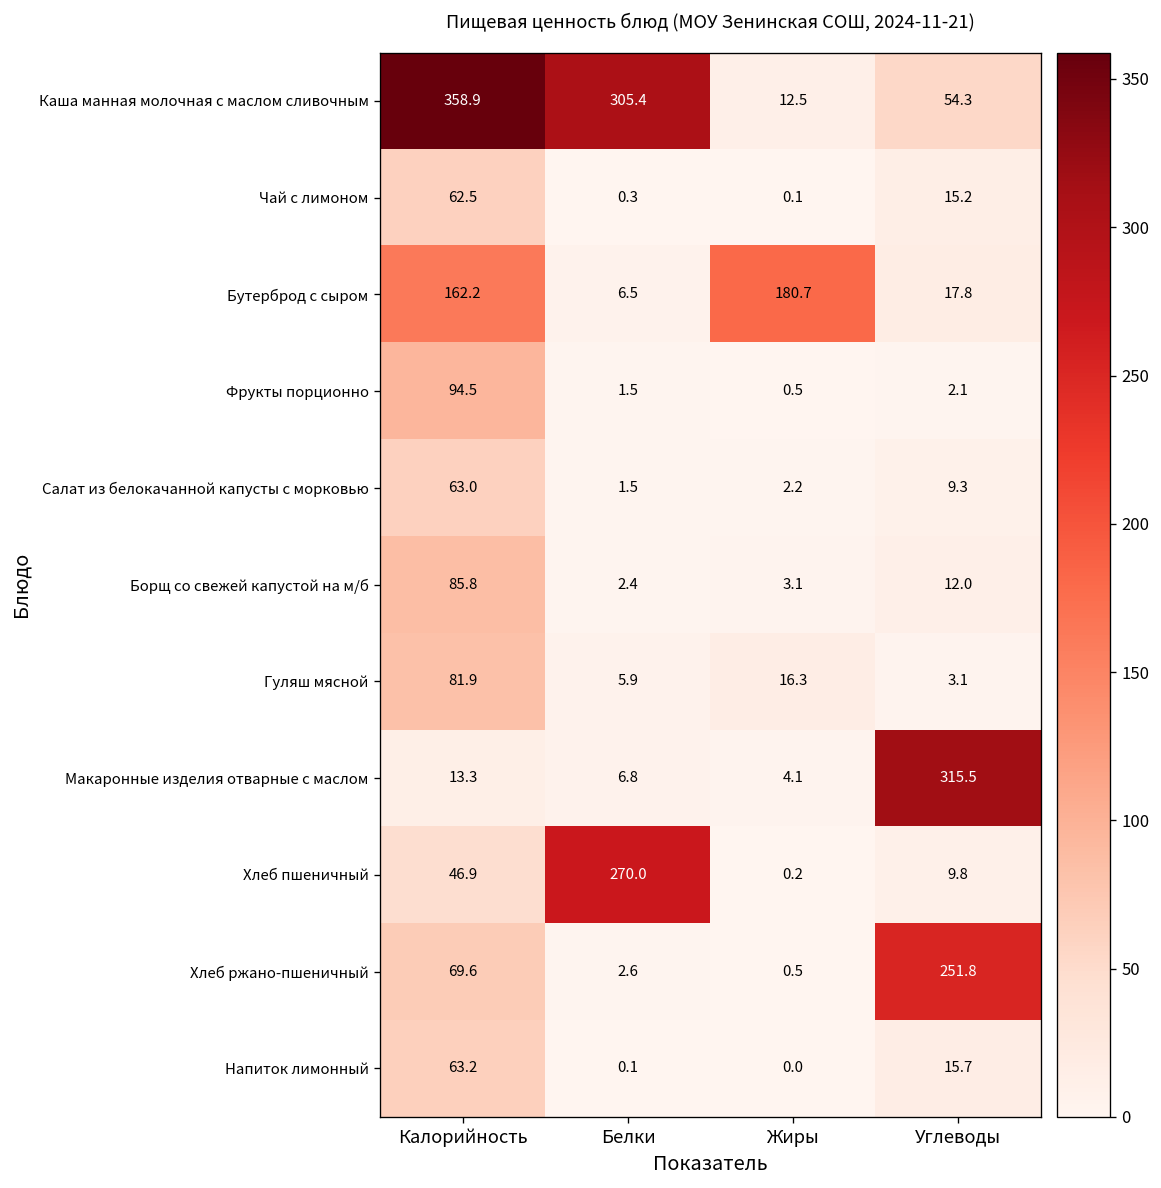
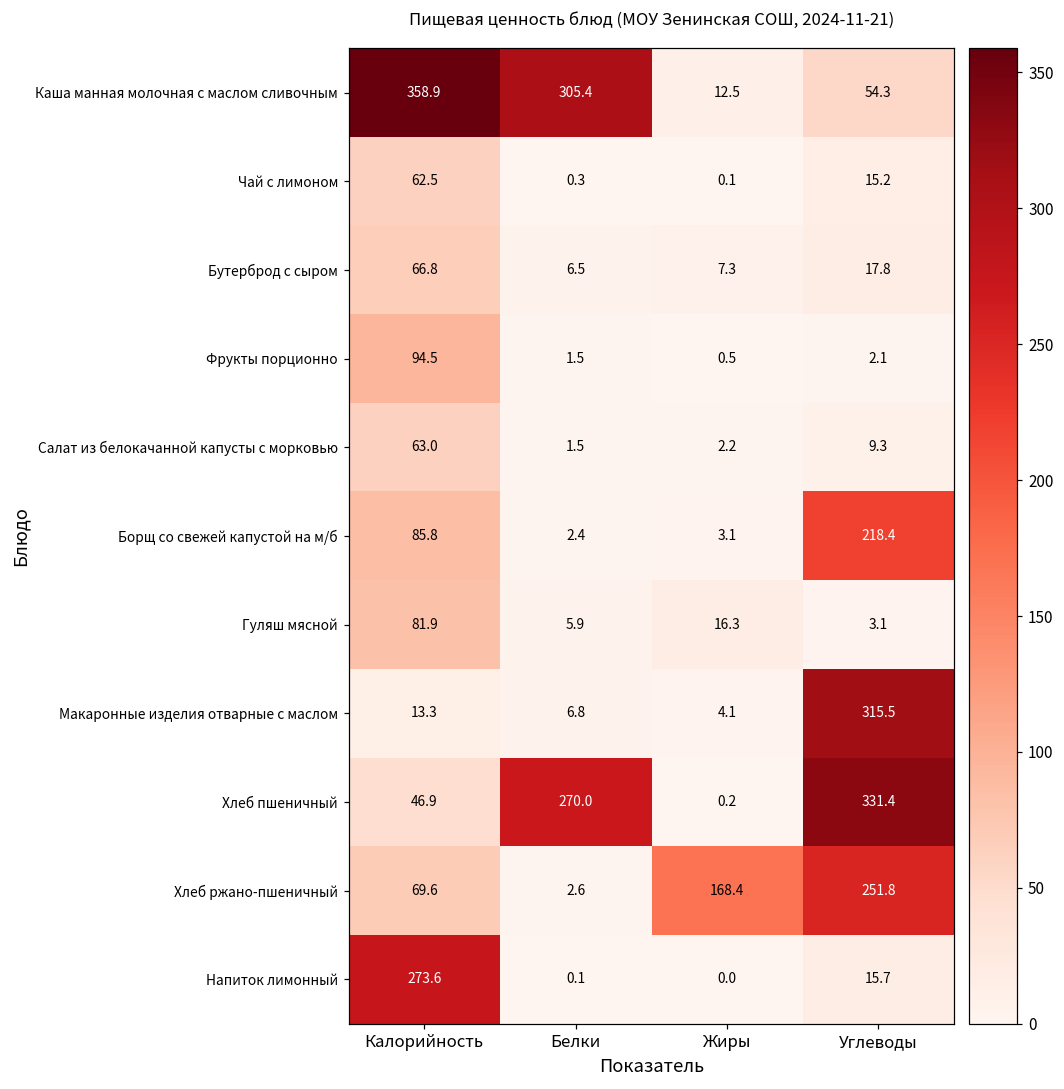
Бутерброд с сыром, Калорийность: 162.2 -> 66.8
Бутерброд с сыром, Жиры: 180.7 -> 7.3
Борщ со свежей капустой на м/б, Углеводы: 12.0 -> 218.4
Хлеб пшеничный, Углеводы: 9.8 -> 331.4
Хлеб ржано-пшеничный, Жиры: 0.5 -> 168.4
Напиток лимонный, Калорийность: 63.2 -> 273.6
